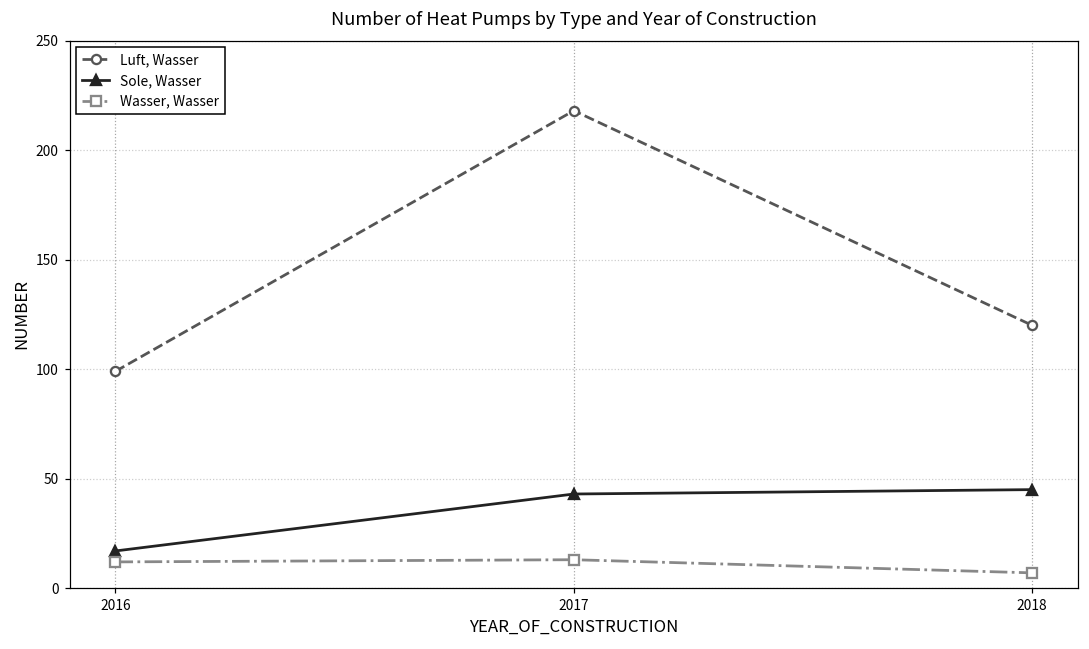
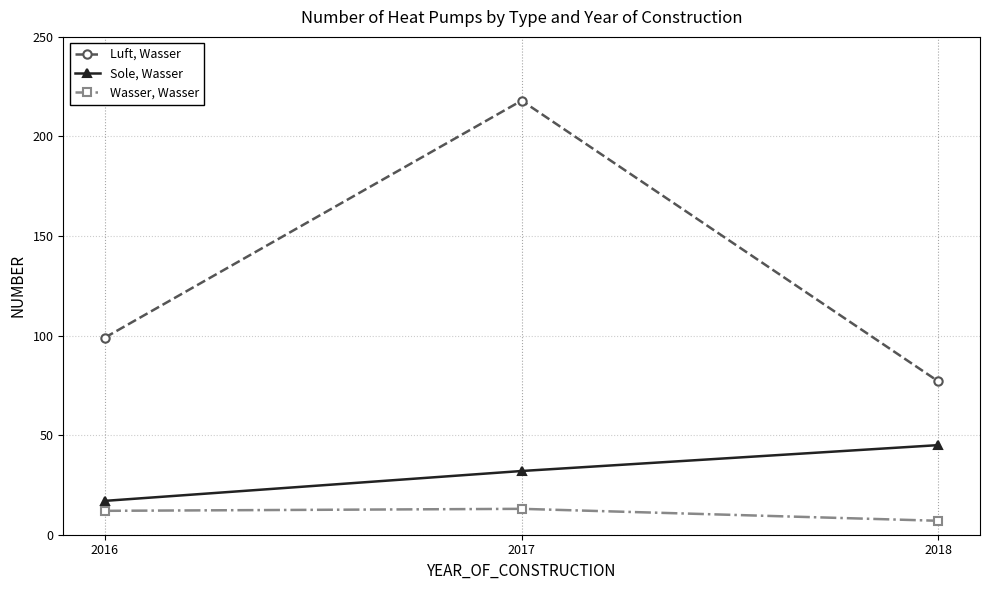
Sole, Wasser, 2017: 43 -> 32
Luft, Wasser, 2018: 120 -> 77
